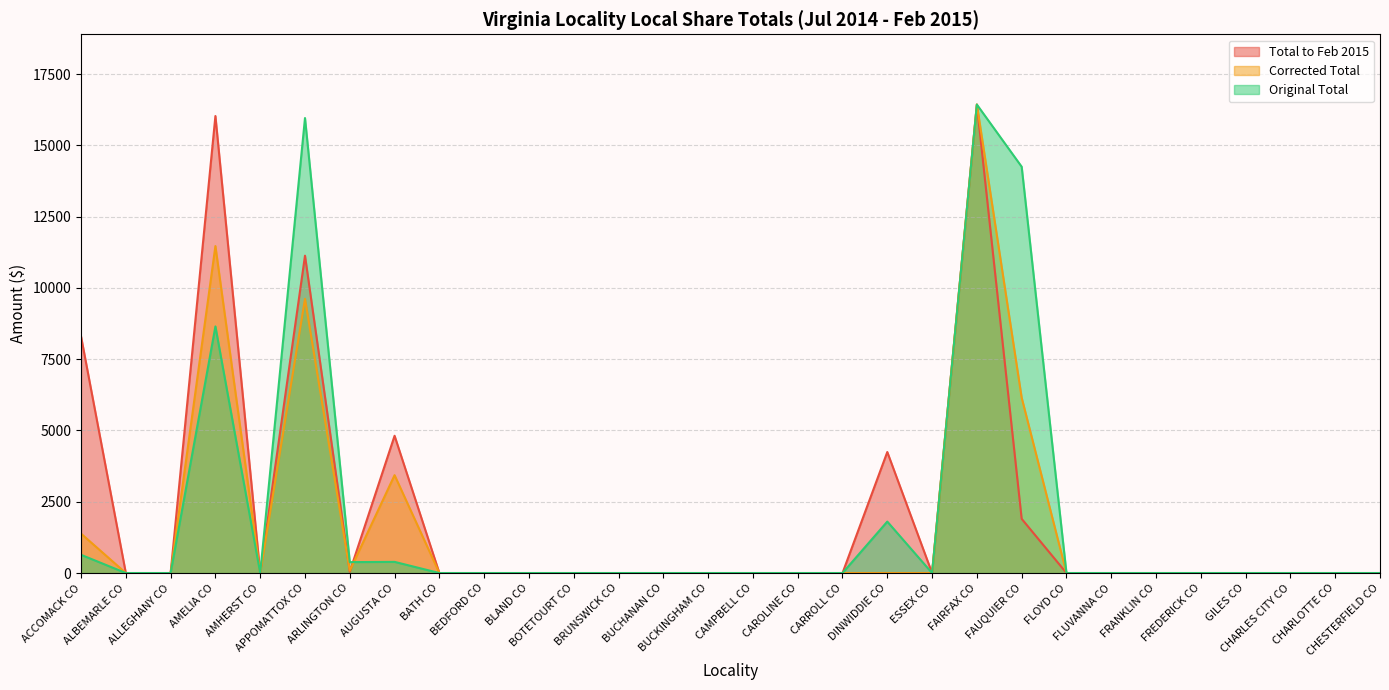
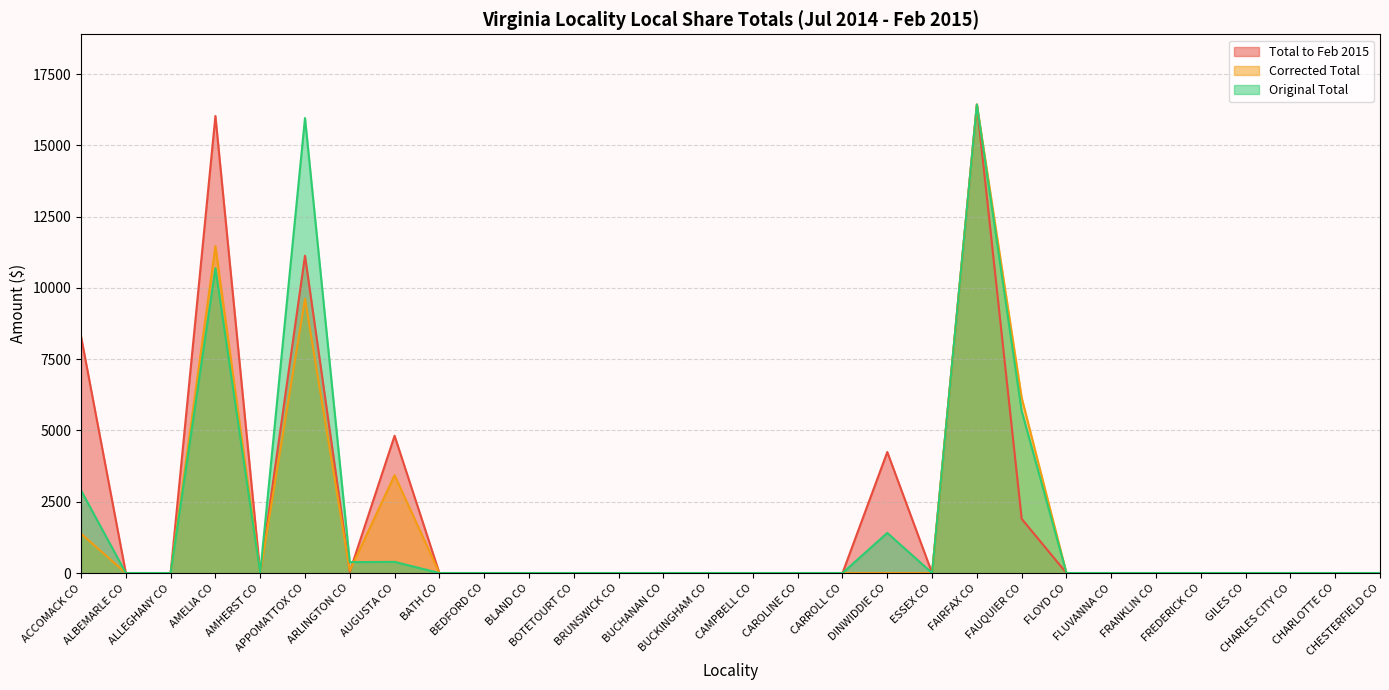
Original Total, ACCOMACK CO: 600 -> 2900
Original Total, AMELIA CO: 8700 -> 10700
Original Total, DINWIDDIE CO: 1800 -> 1400
Original Total, FAUQUIER CO: 14300 -> 5700
